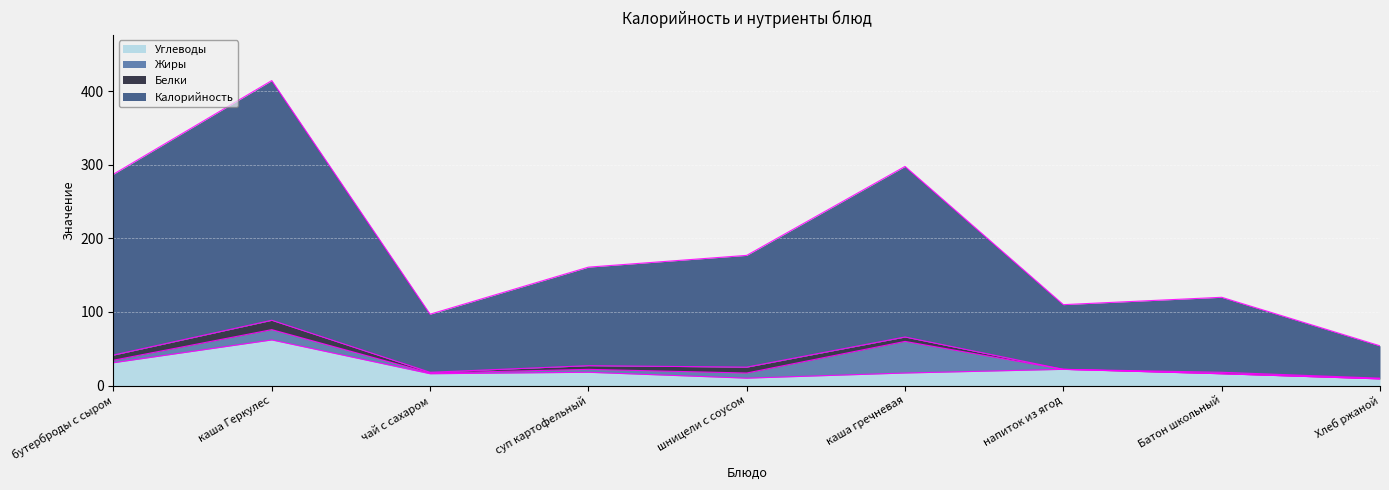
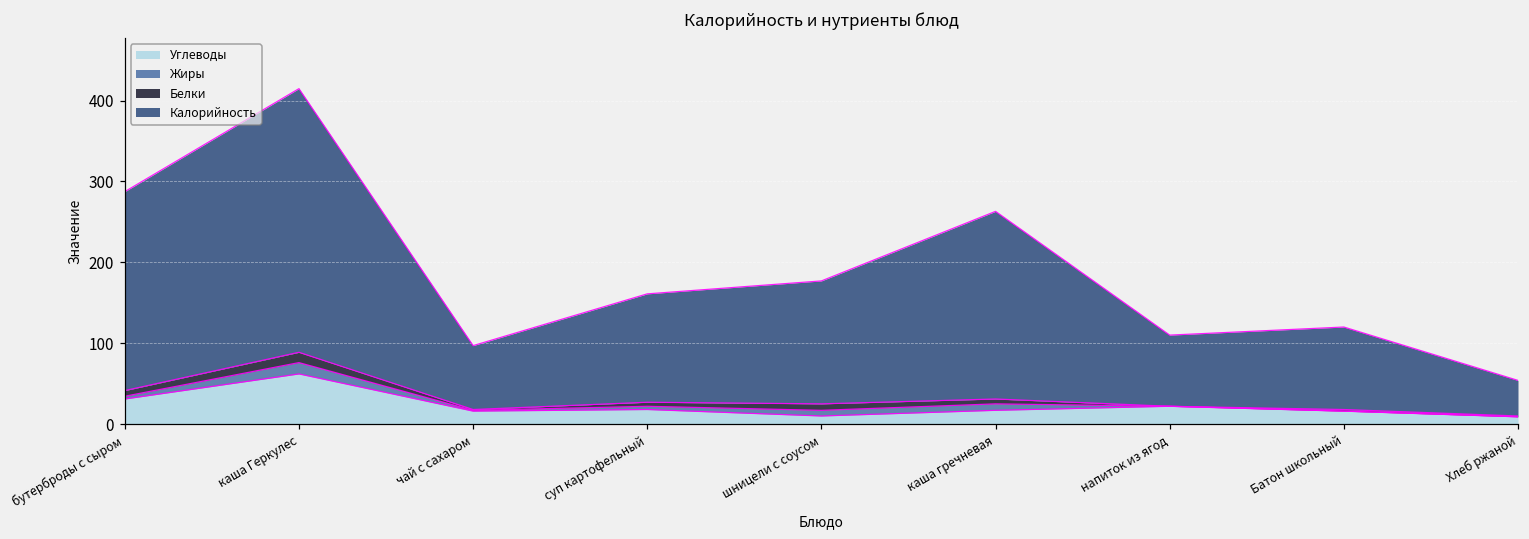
Жиры, каша гречневая: 40 -> 10
